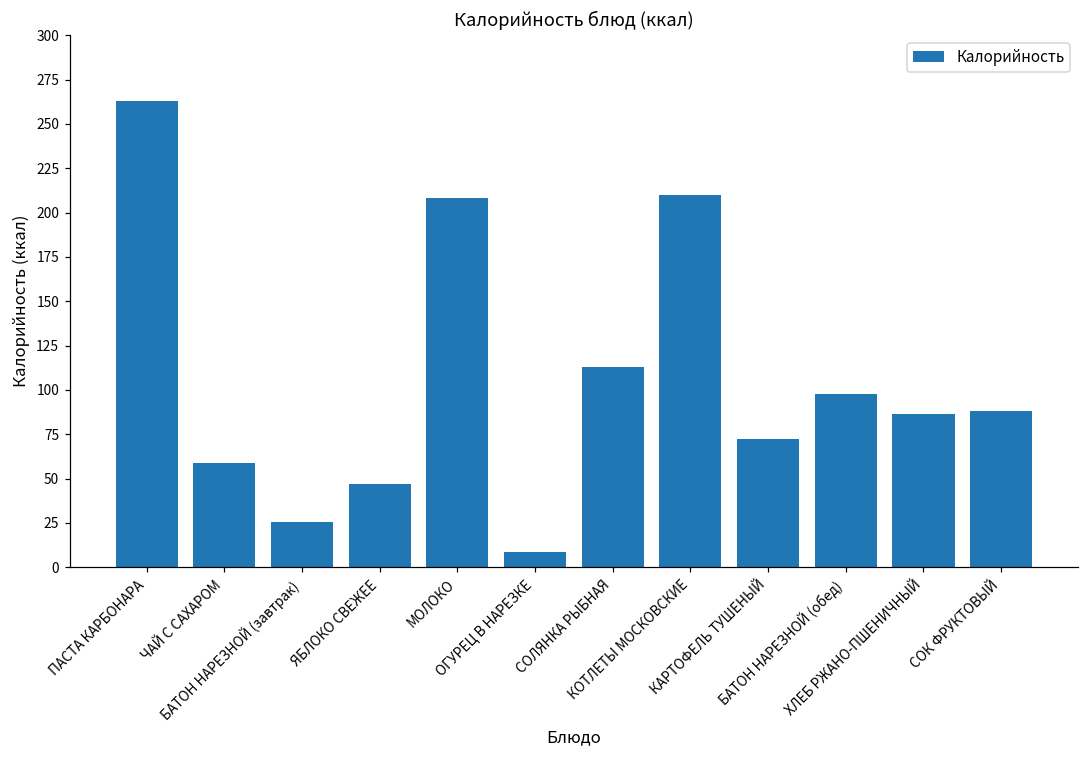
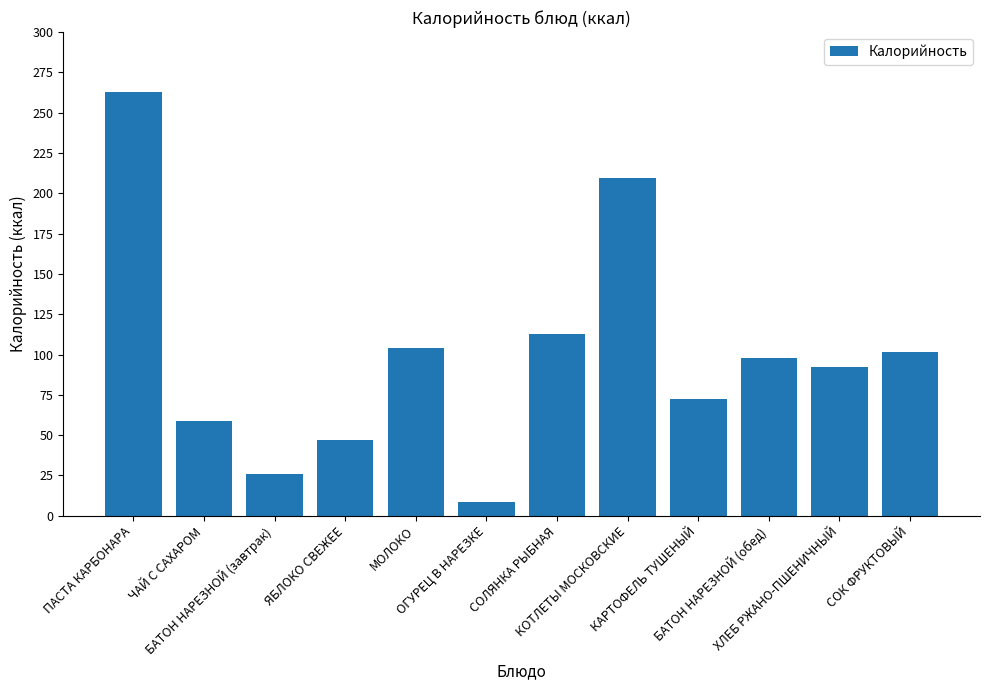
МОЛОКО: 208 -> 104
ХЛЕБ РЖАНО-ПШЕНИЧНЫЙ: 86 -> 92
СОК ФРУКТОВЫЙ: 88 -> 102
